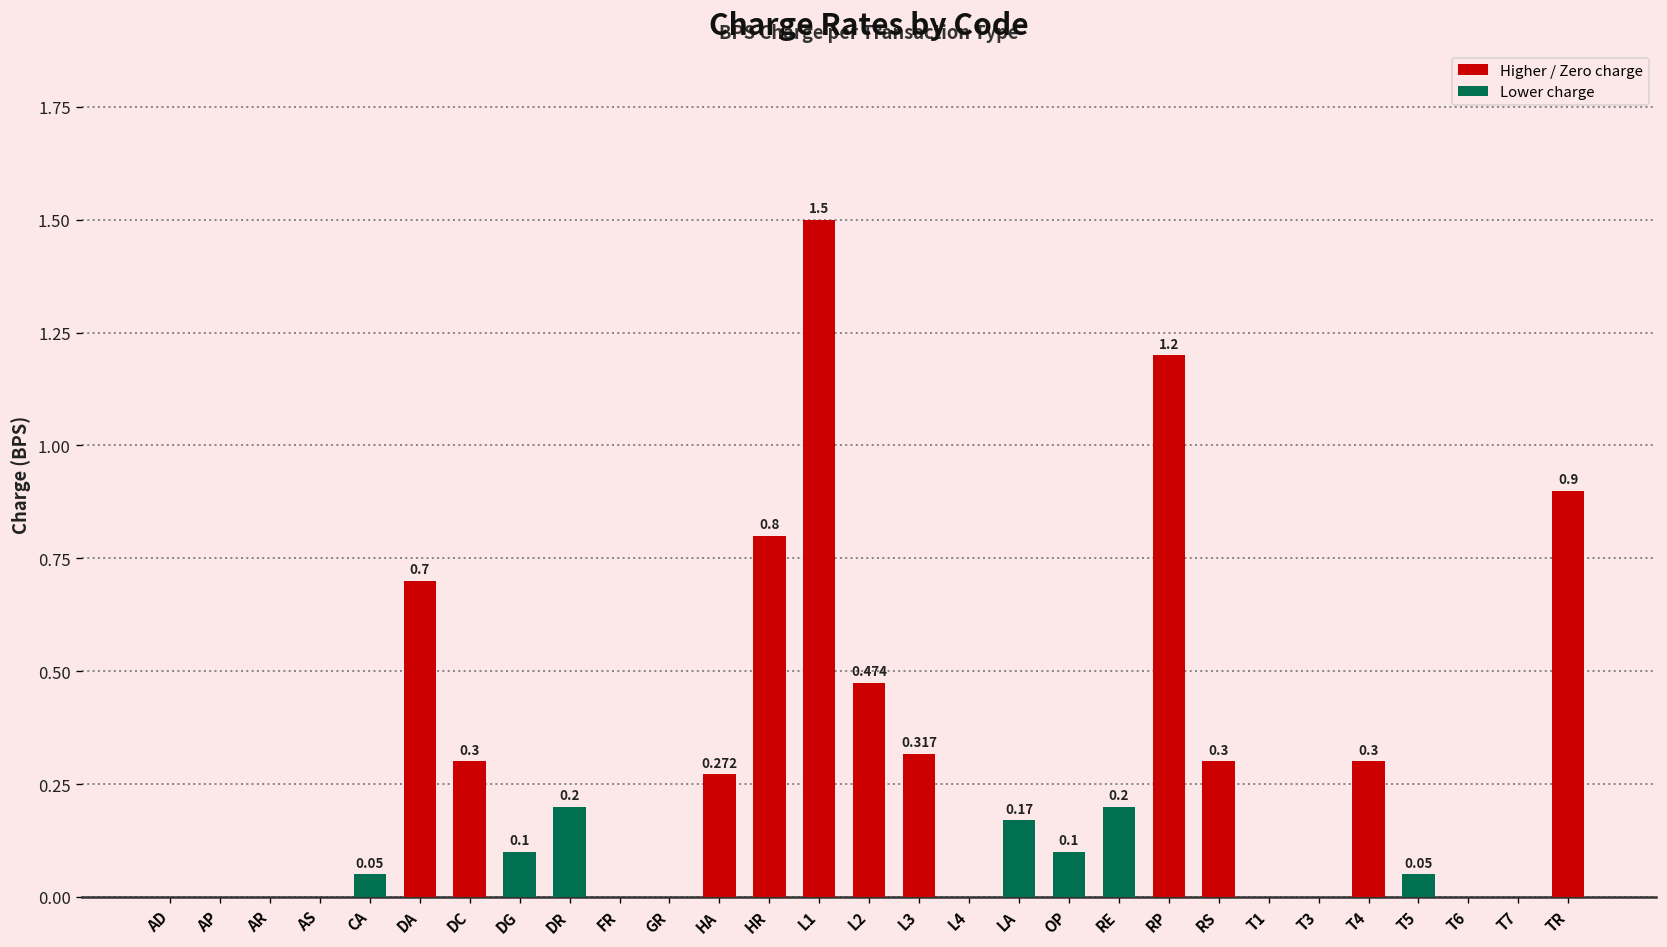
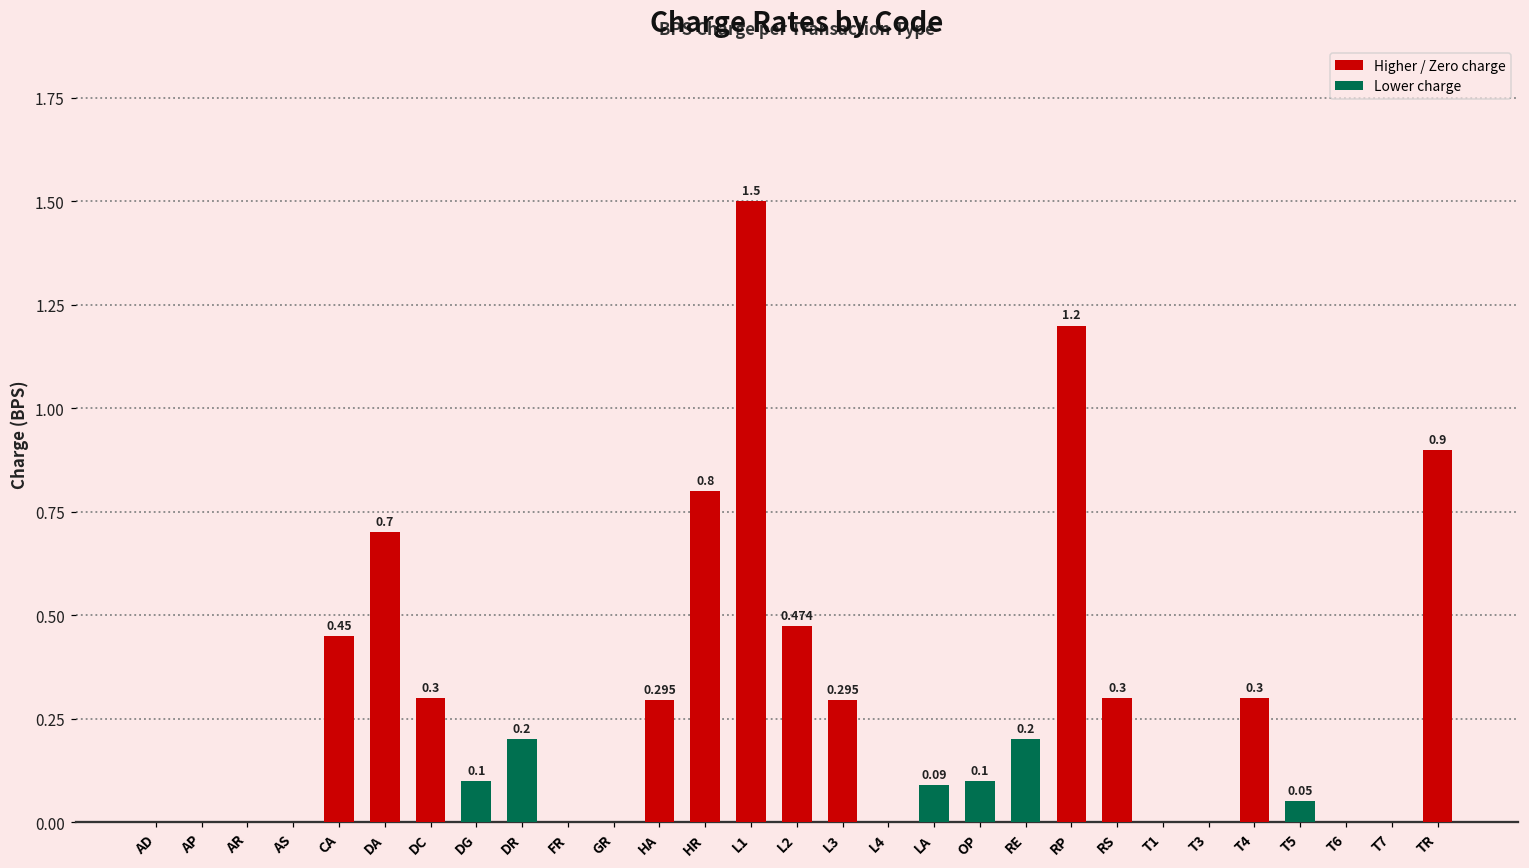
CA: 0.05 -> 0.45
HA: 0.272 -> 0.295
L3: 0.317 -> 0.295
LA: 0.17 -> 0.09
